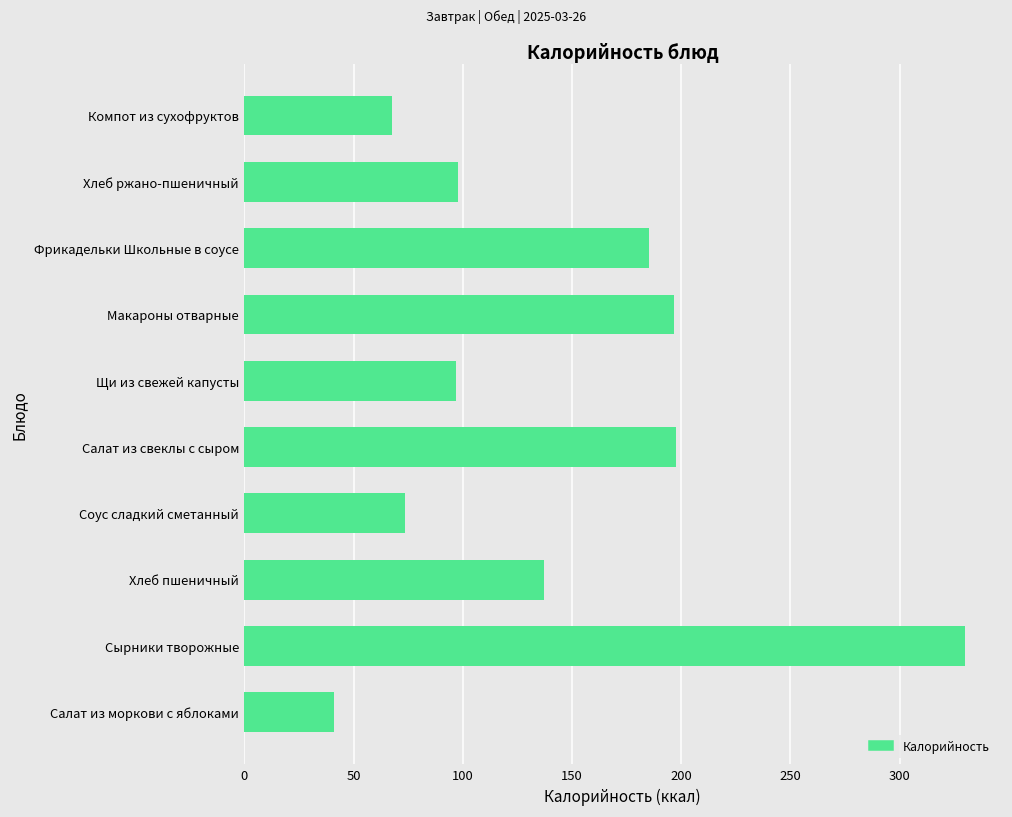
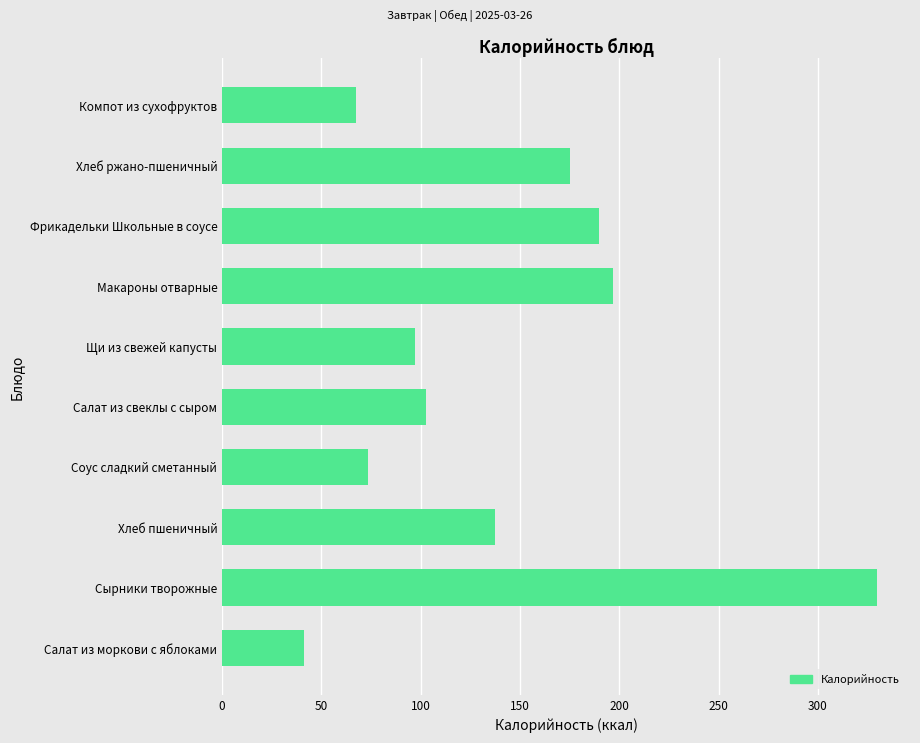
Хлеб ржано-пшеничный: 98 -> 175
Фрикадельки Школьные в соусе: 185 -> 190
Салат из свеклы с сыром: 198 -> 103
